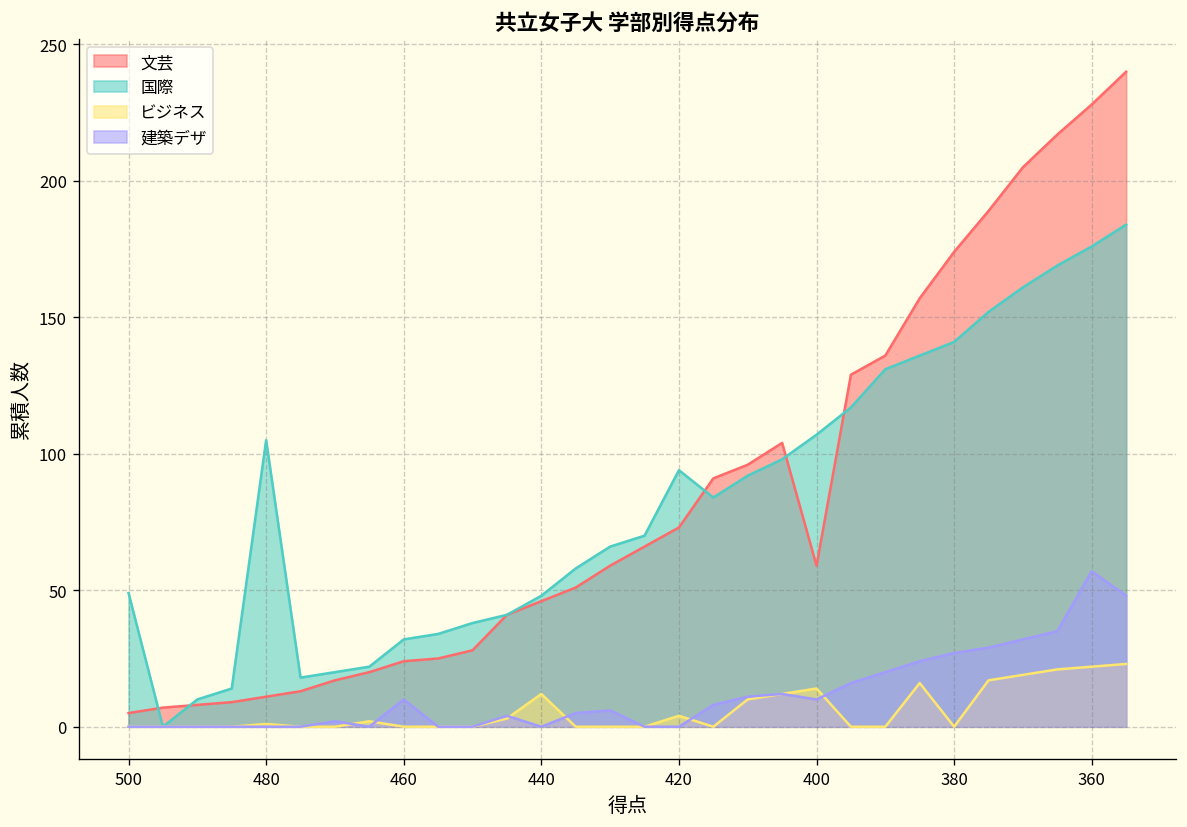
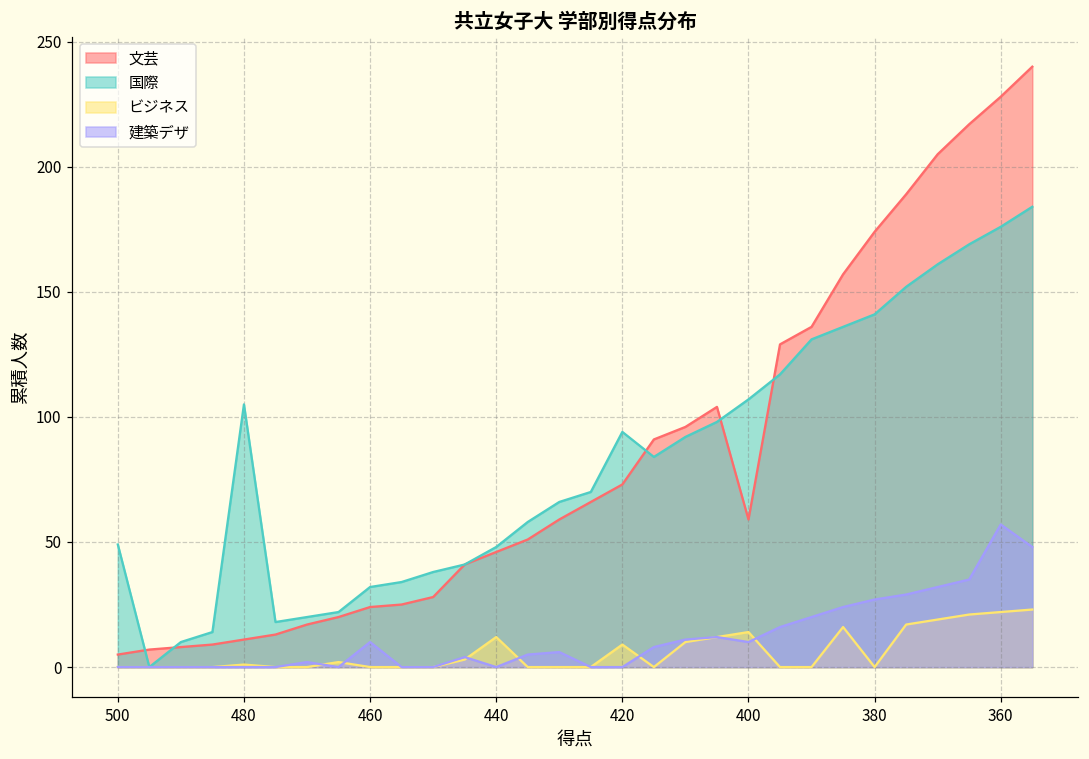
ビジネス, 420: 4 -> 9
